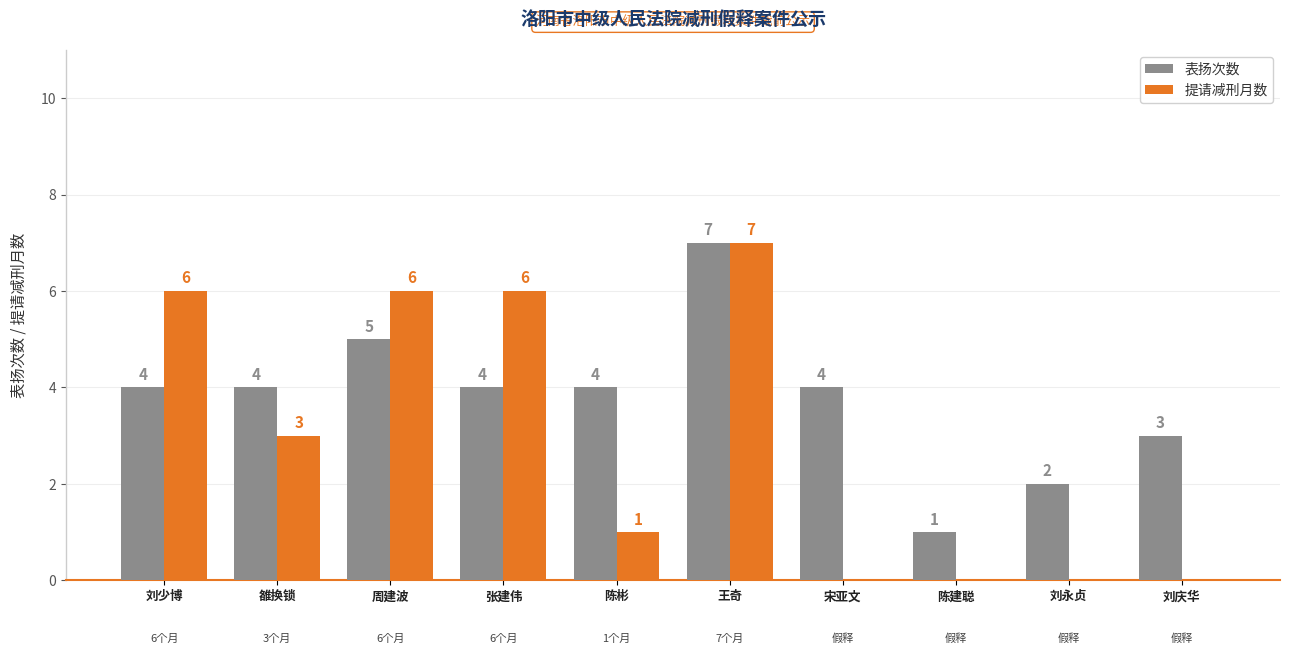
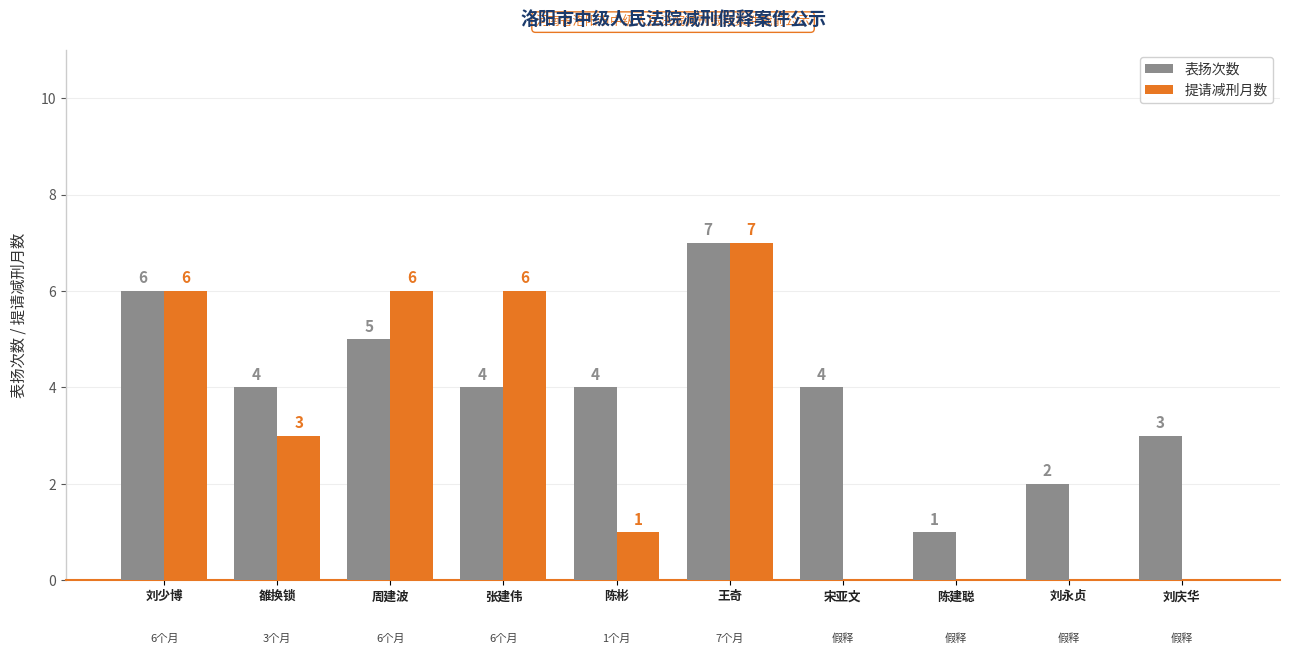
表扬次数, 刘少博: 4 -> 6
